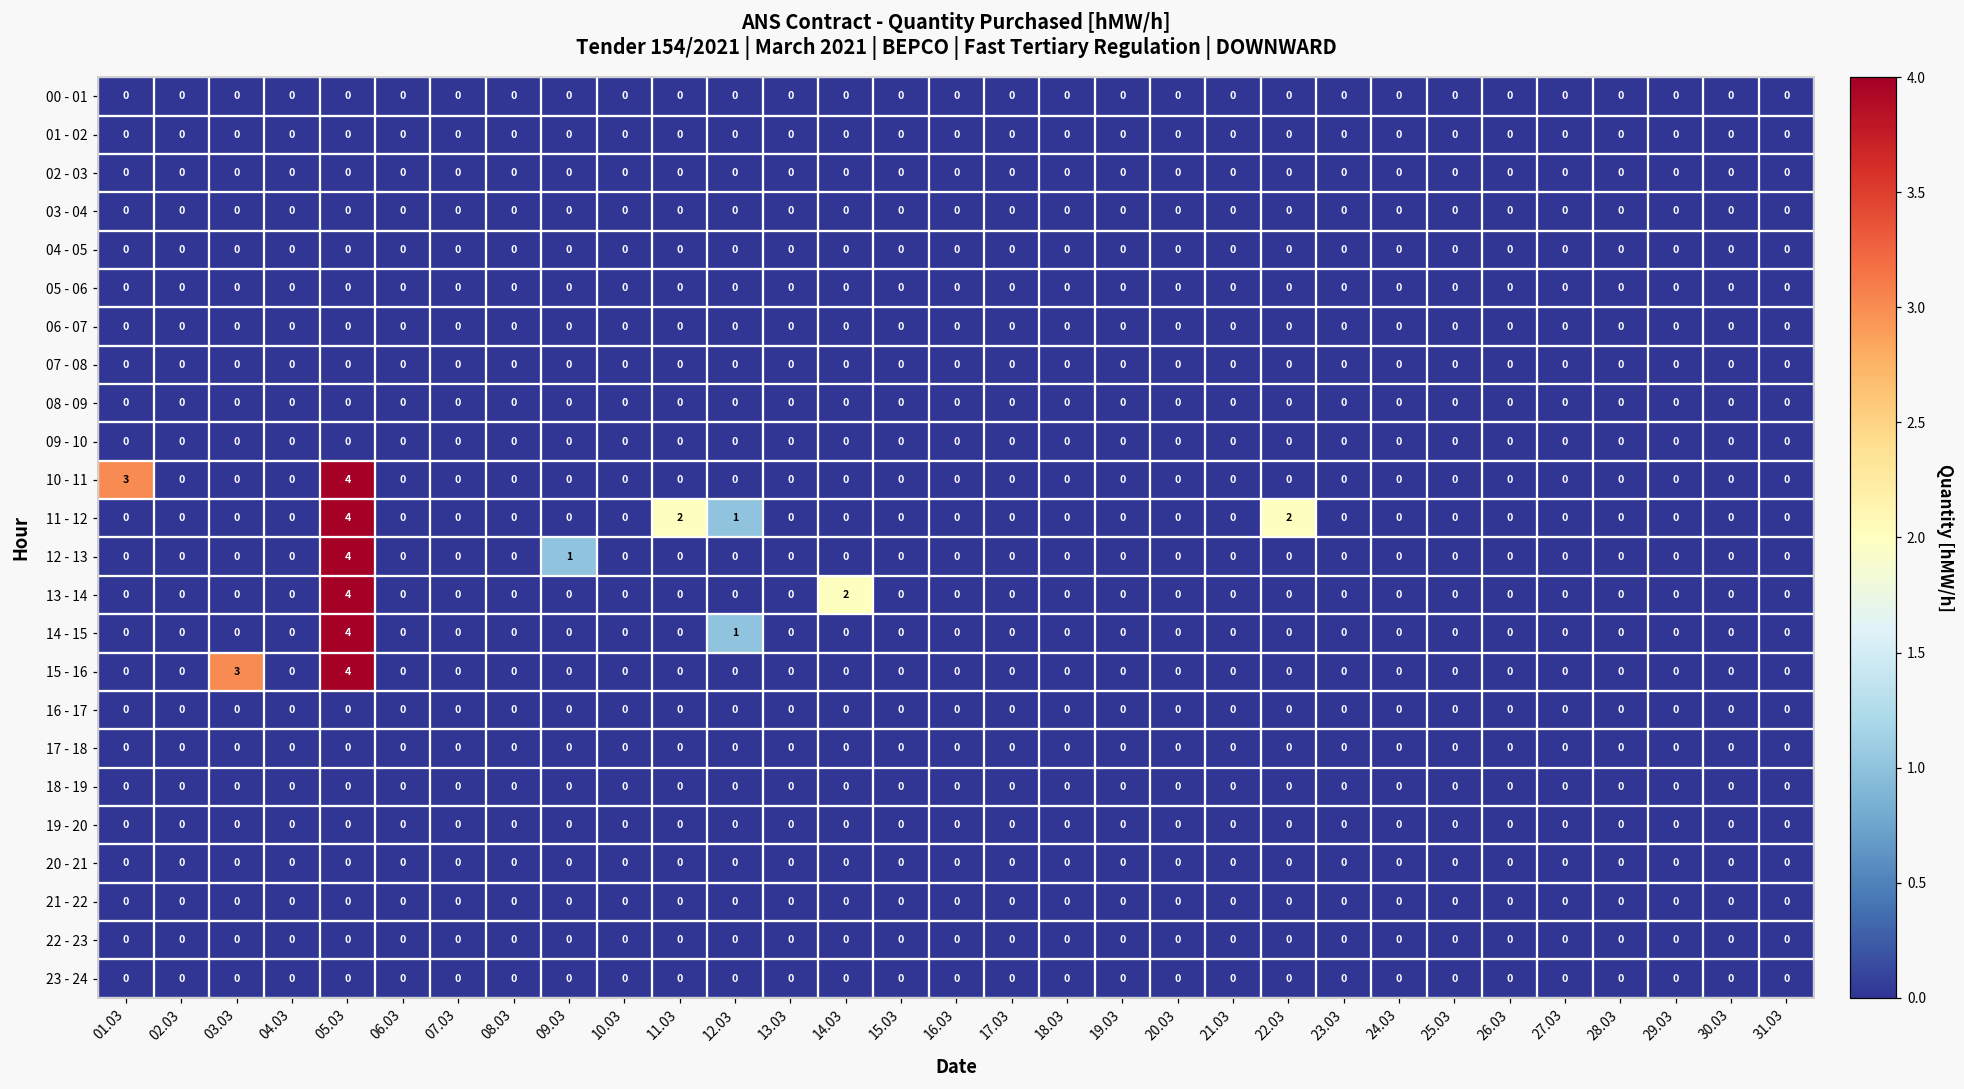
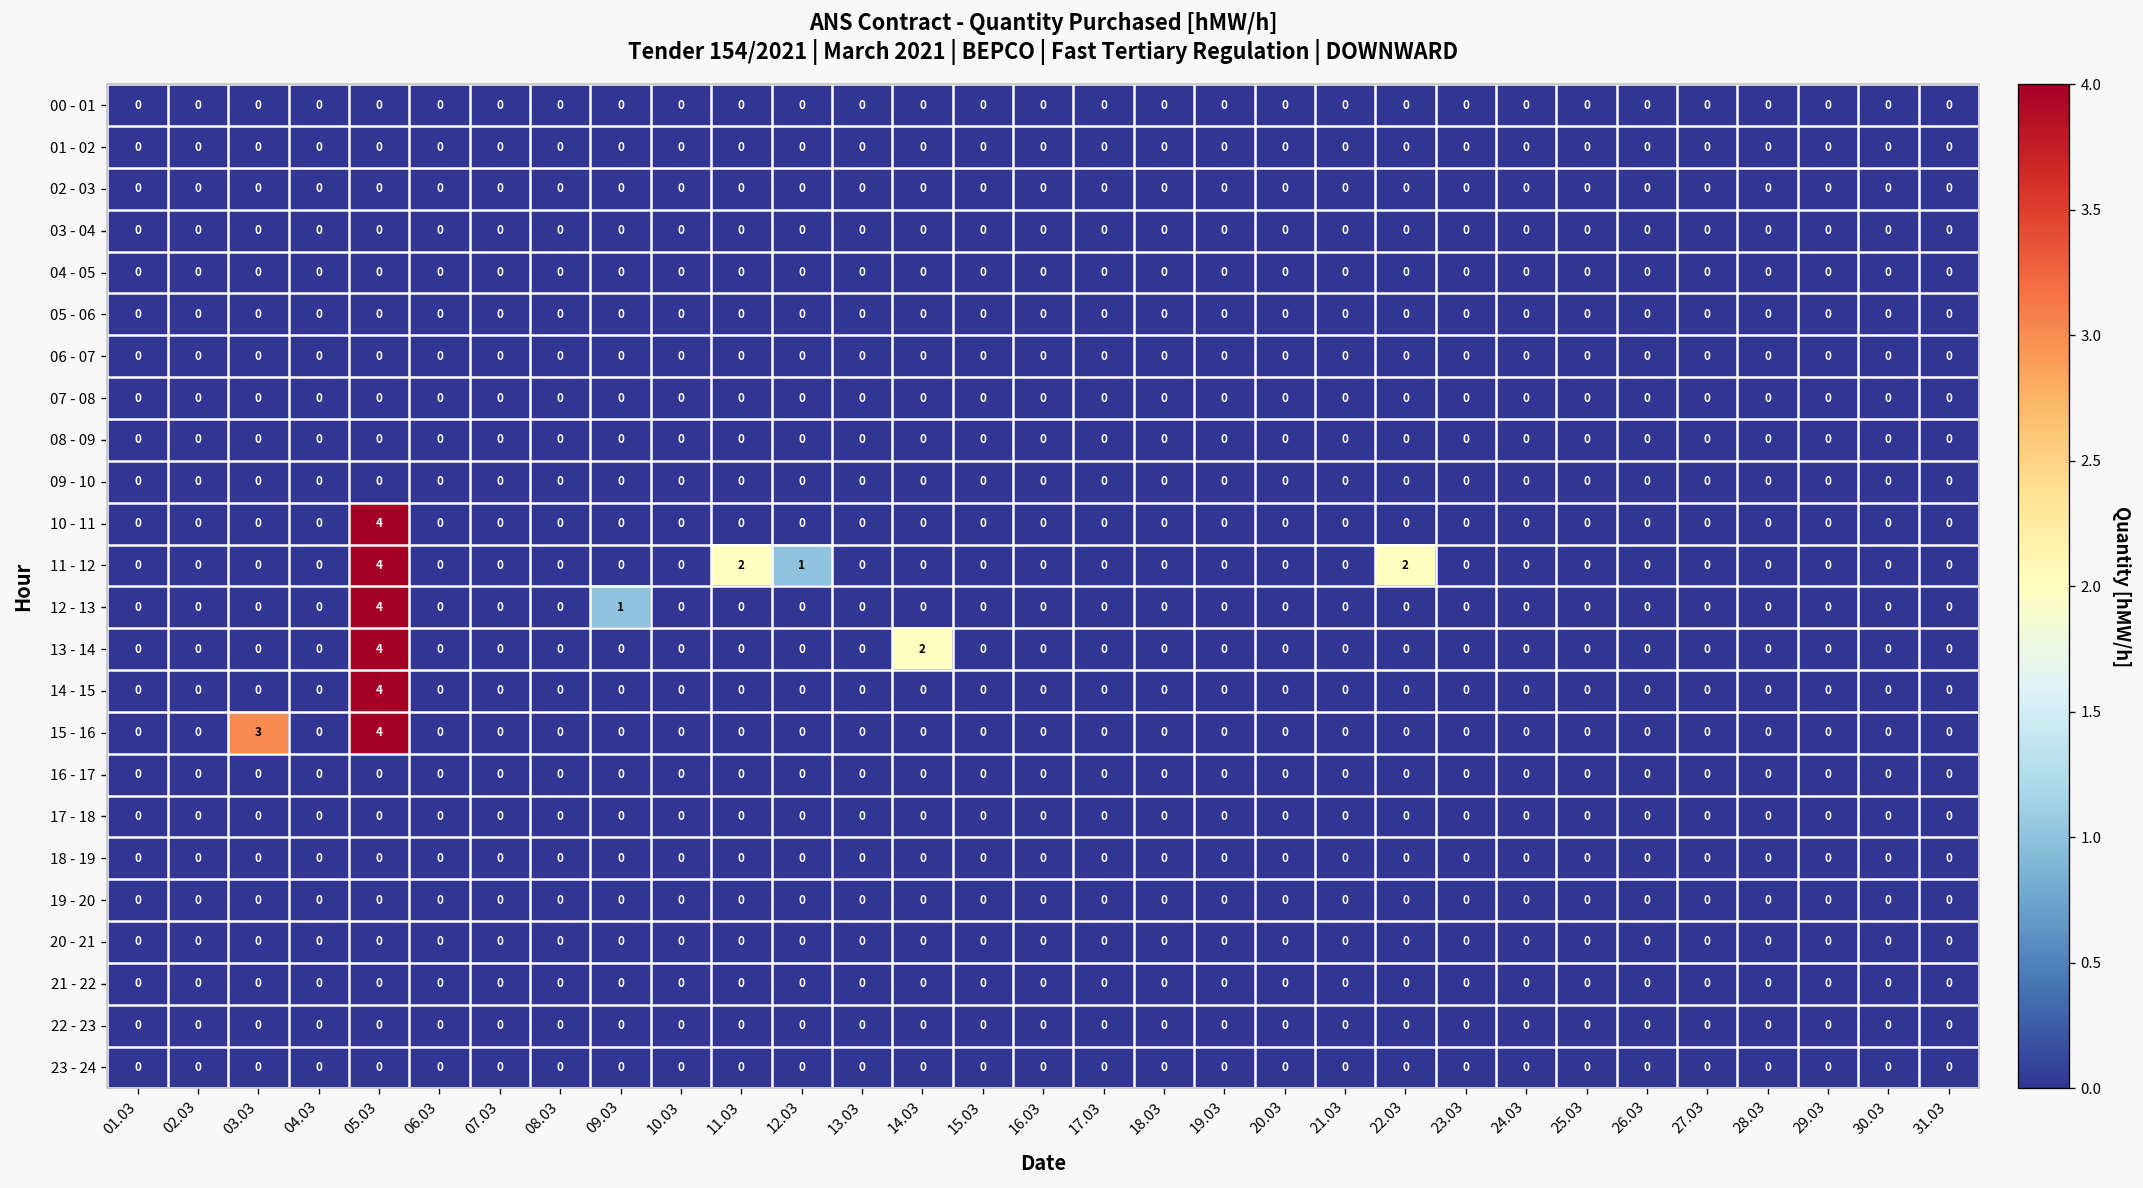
10 - 11, 01.03: 3 -> 0
14 - 15, 12.03: 1 -> 0
